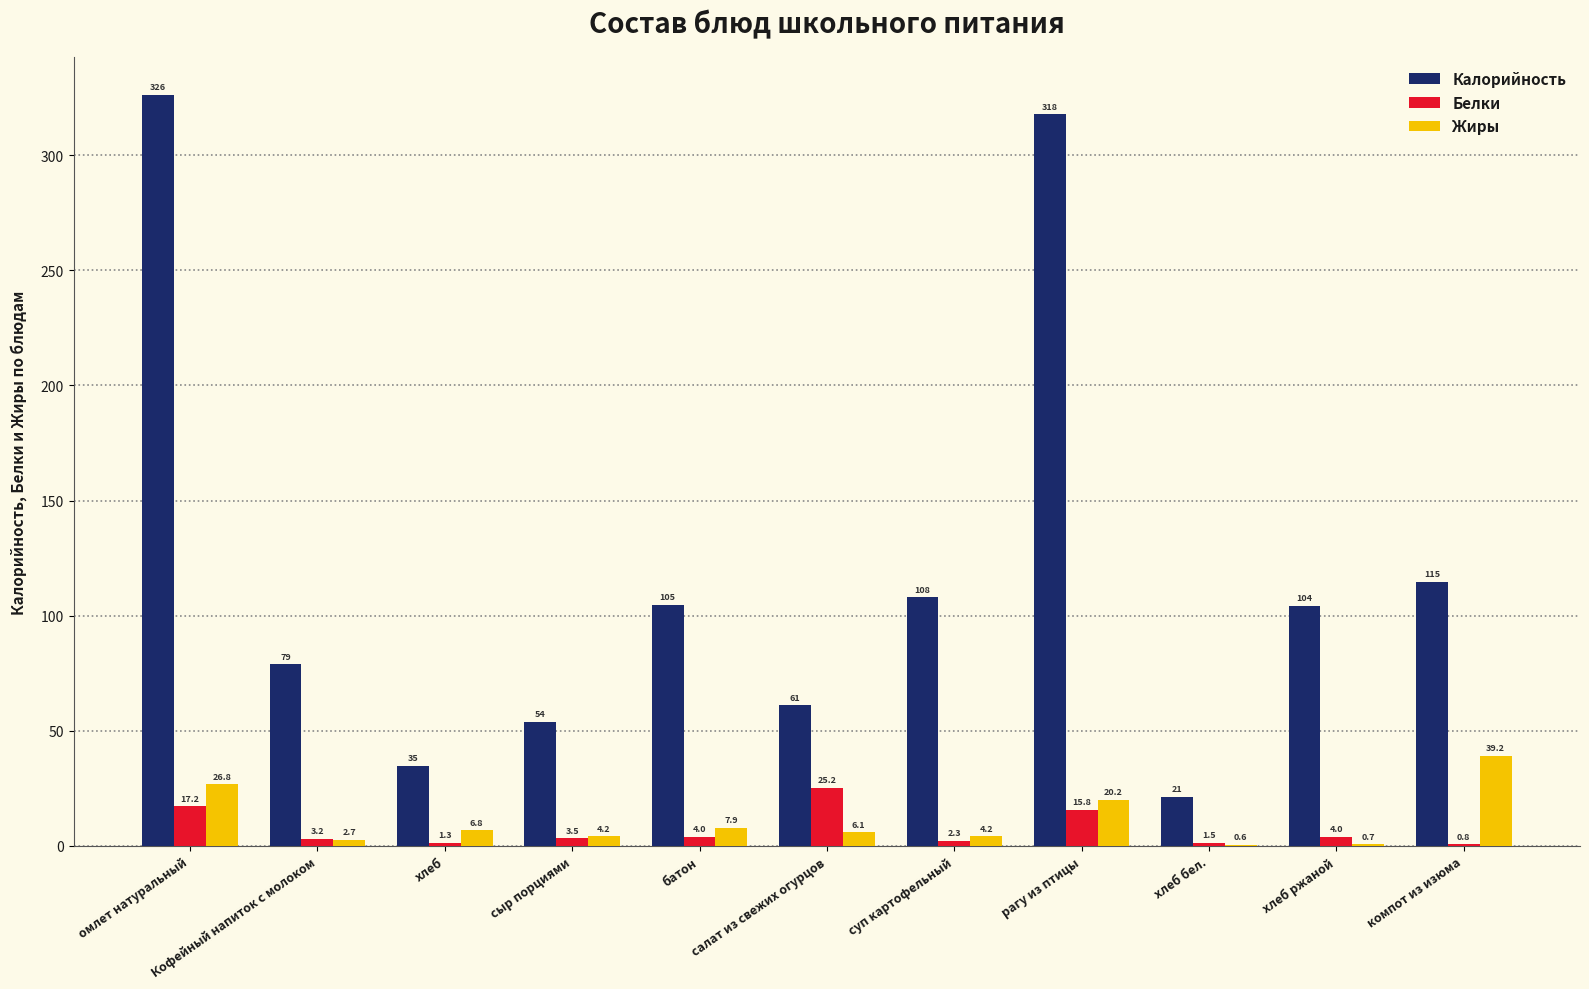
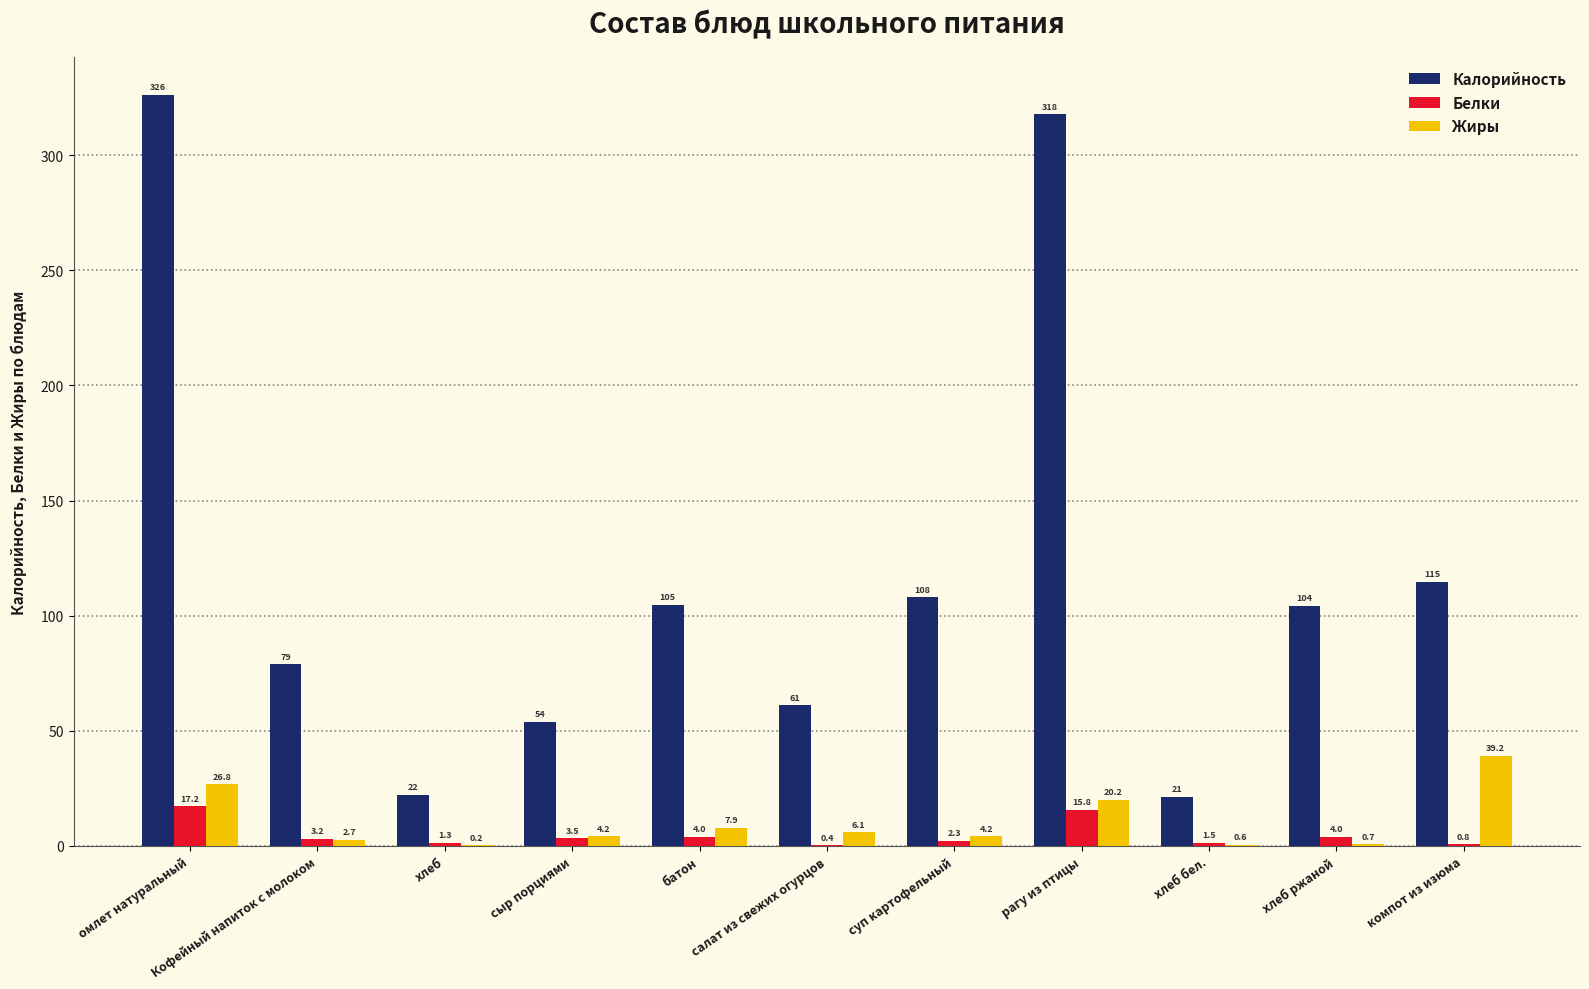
Калорийность, хлеб: 35 -> 22
Жиры, хлеб: 6.8 -> 0.2
Белки, салат из свежих огурцов: 25.2 -> 0.4
